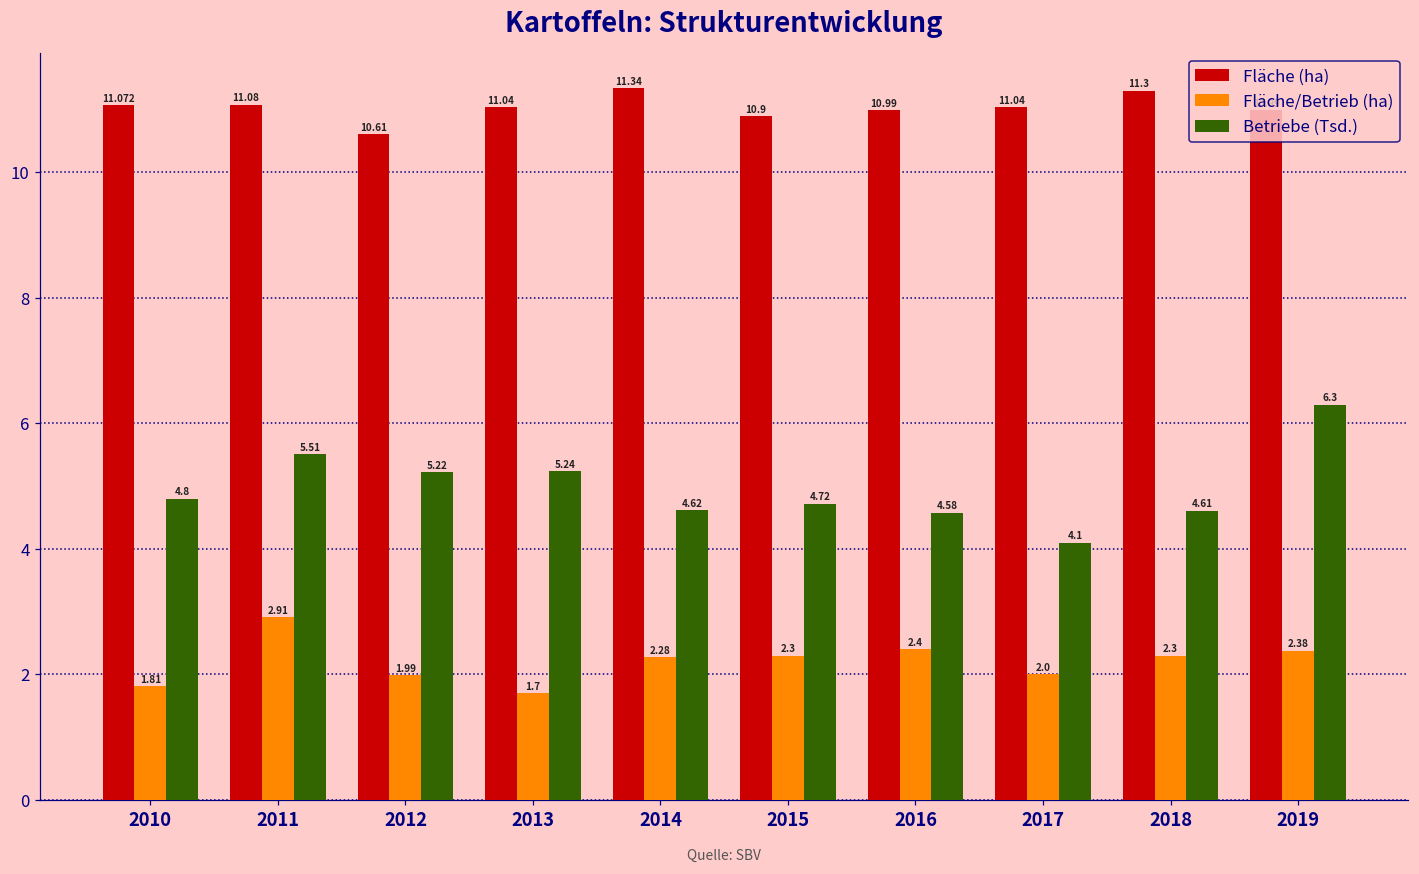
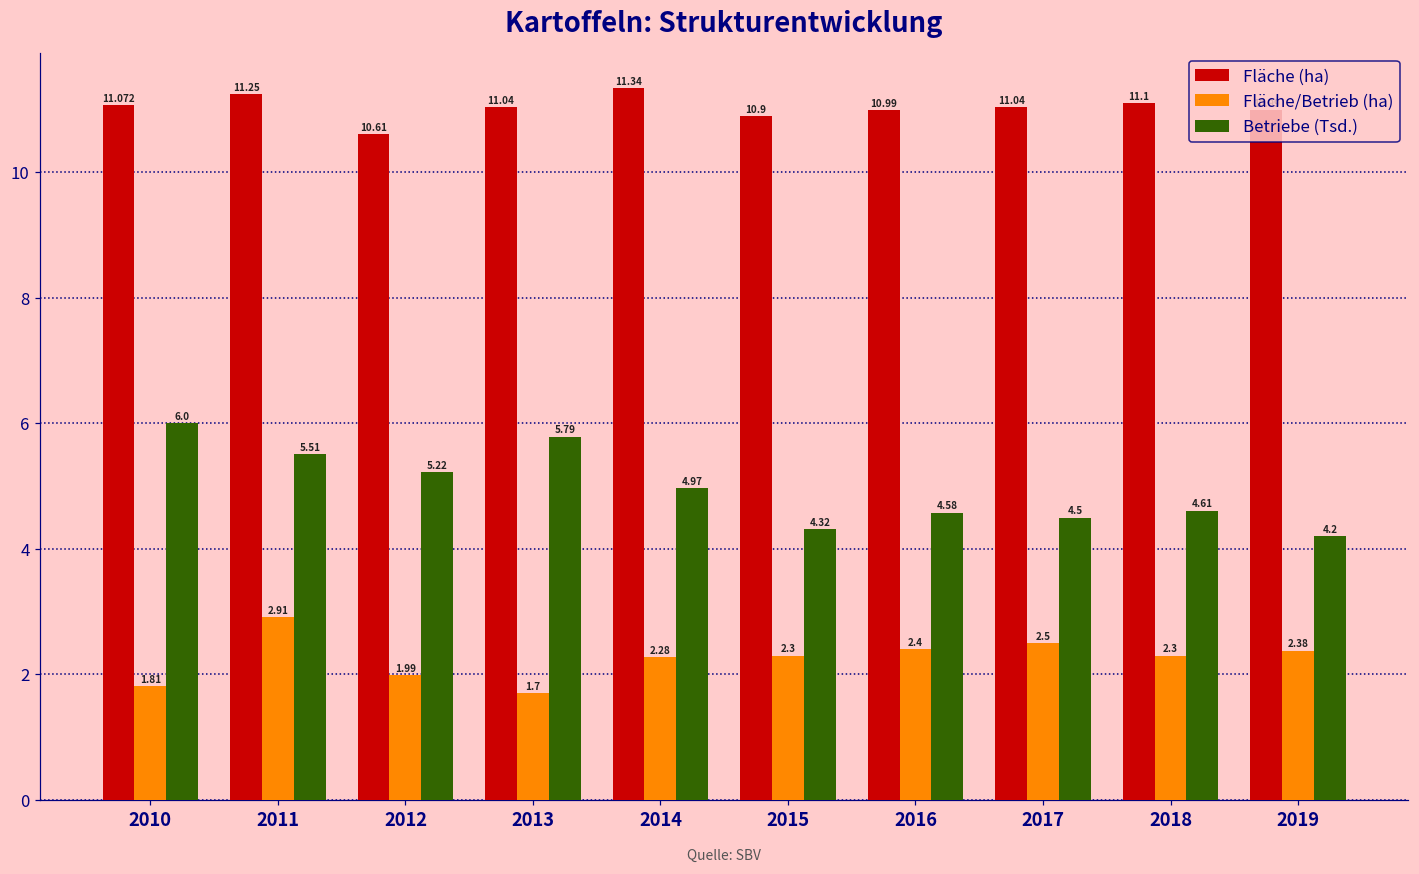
Betriebe (Tsd.), 2010: 4.8 -> 6.0
Fläche (ha), 2011: 11.08 -> 11.25
Betriebe (Tsd.), 2013: 5.24 -> 5.79
Betriebe (Tsd.), 2014: 4.62 -> 4.97
Betriebe (Tsd.), 2015: 4.72 -> 4.32
Fläche/Betrieb (ha), 2017: 2.0 -> 2.5
Betriebe (Tsd.), 2017: 4.1 -> 4.5
Fläche (ha), 2018: 11.3 -> 11.1
Betriebe (Tsd.), 2019: 6.3 -> 4.2
